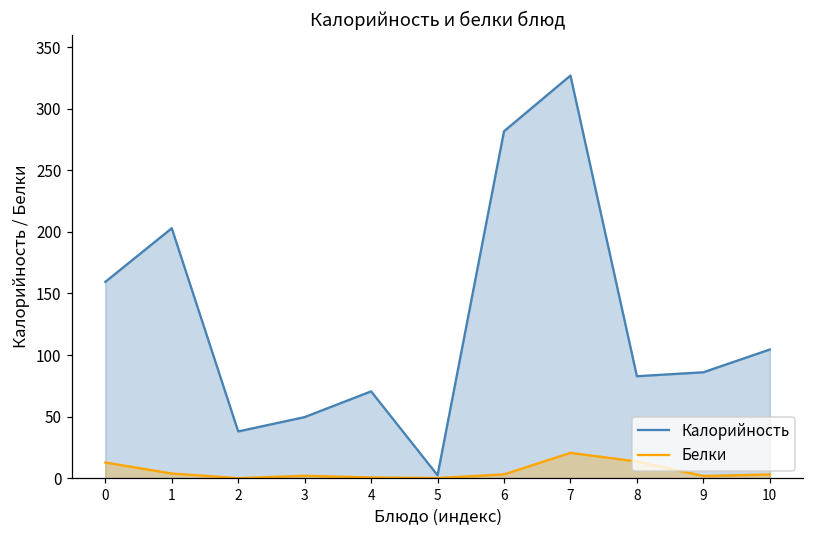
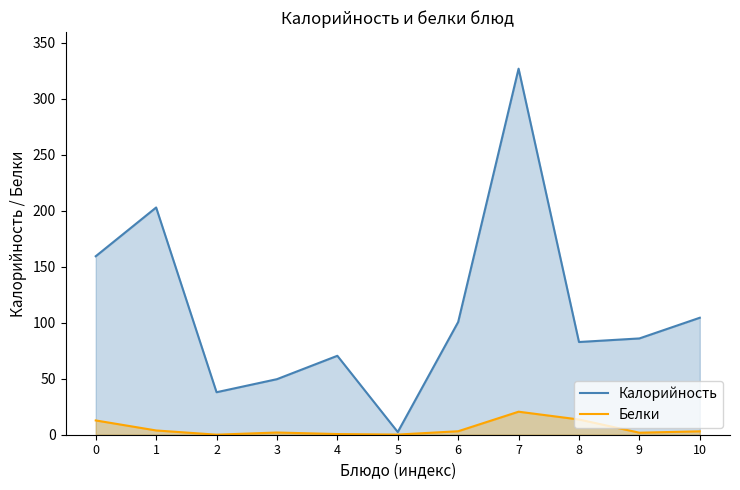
Калорийность, 6: 282 -> 101
